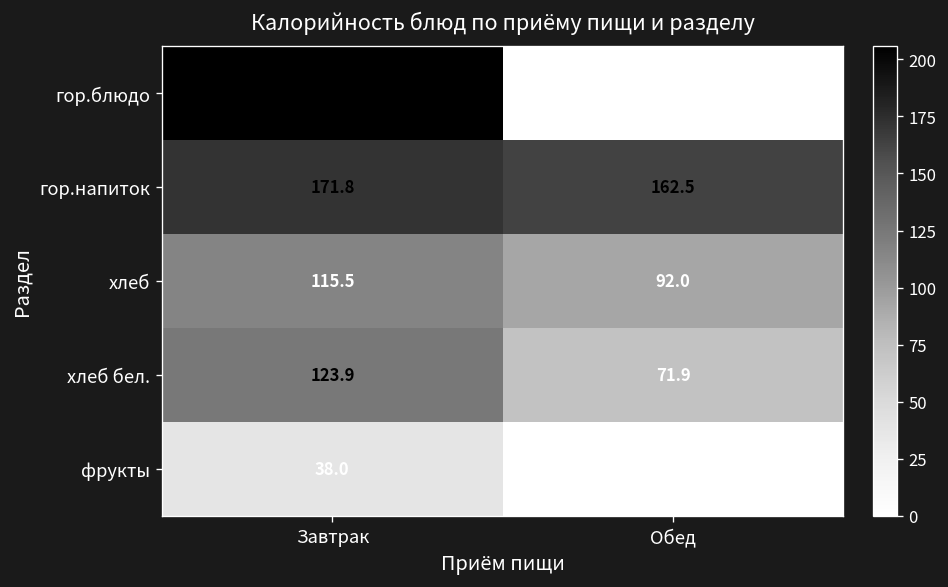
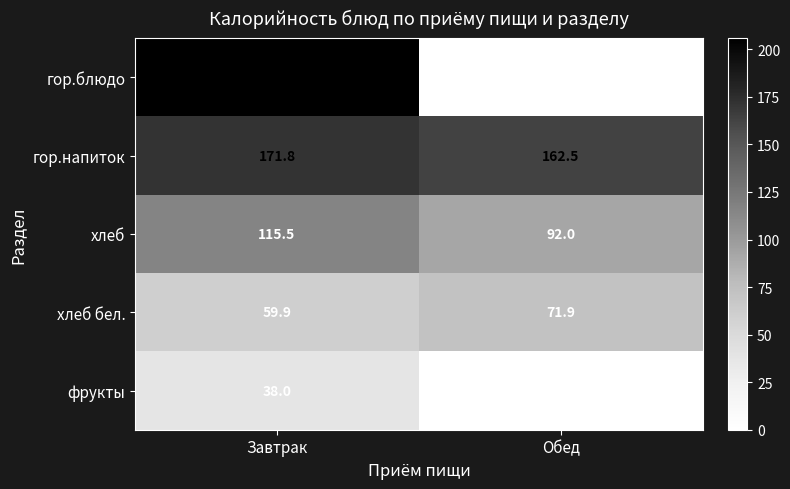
хлеб бел., Завтрак: 123.9 -> 59.9
